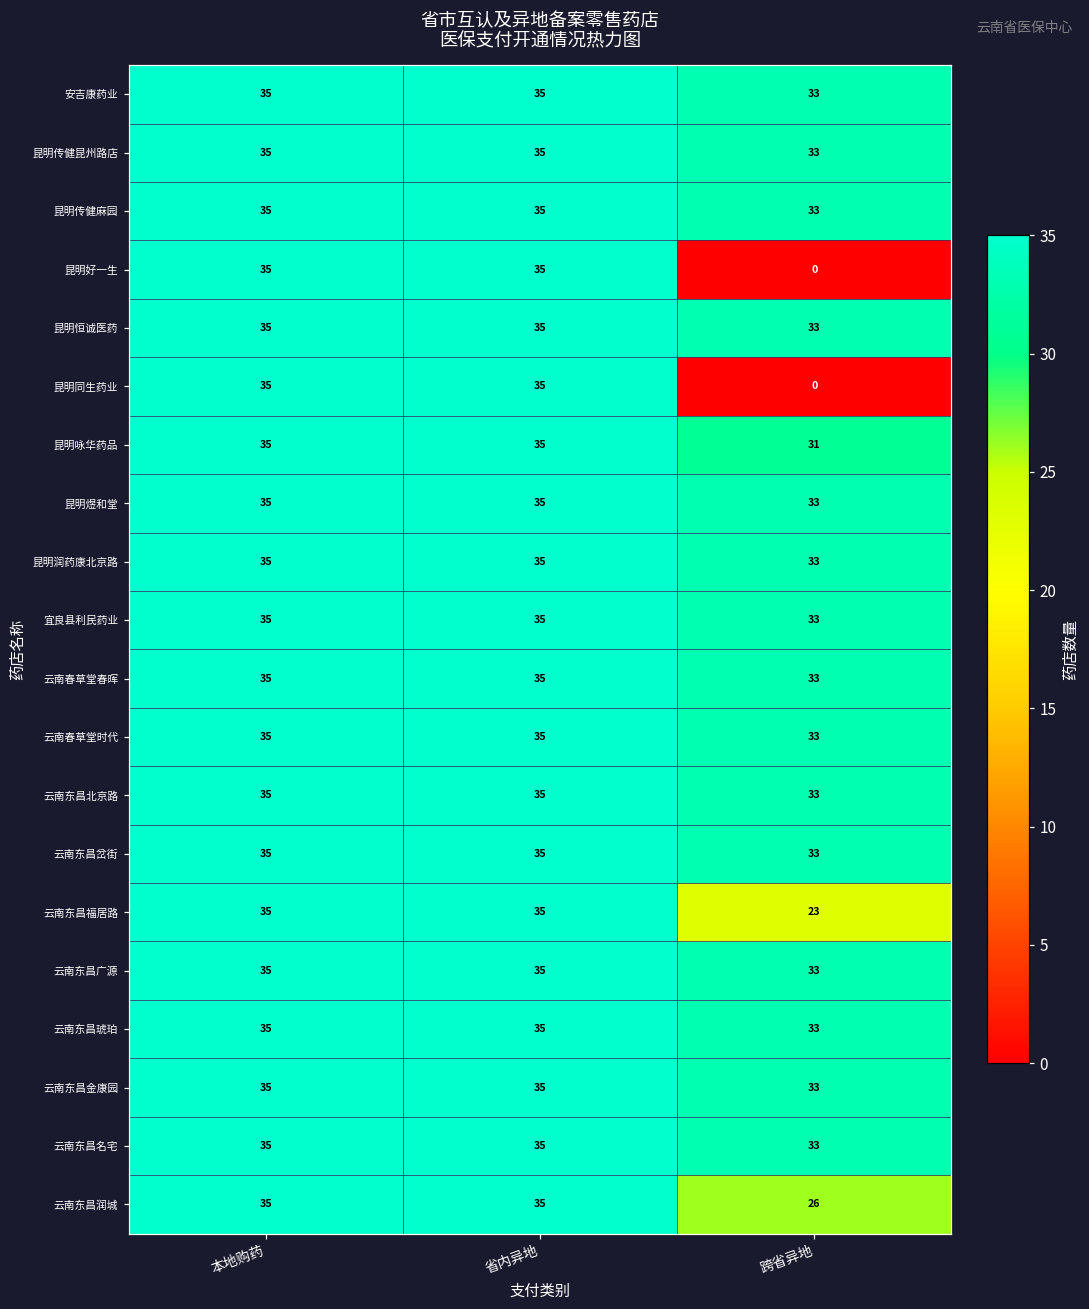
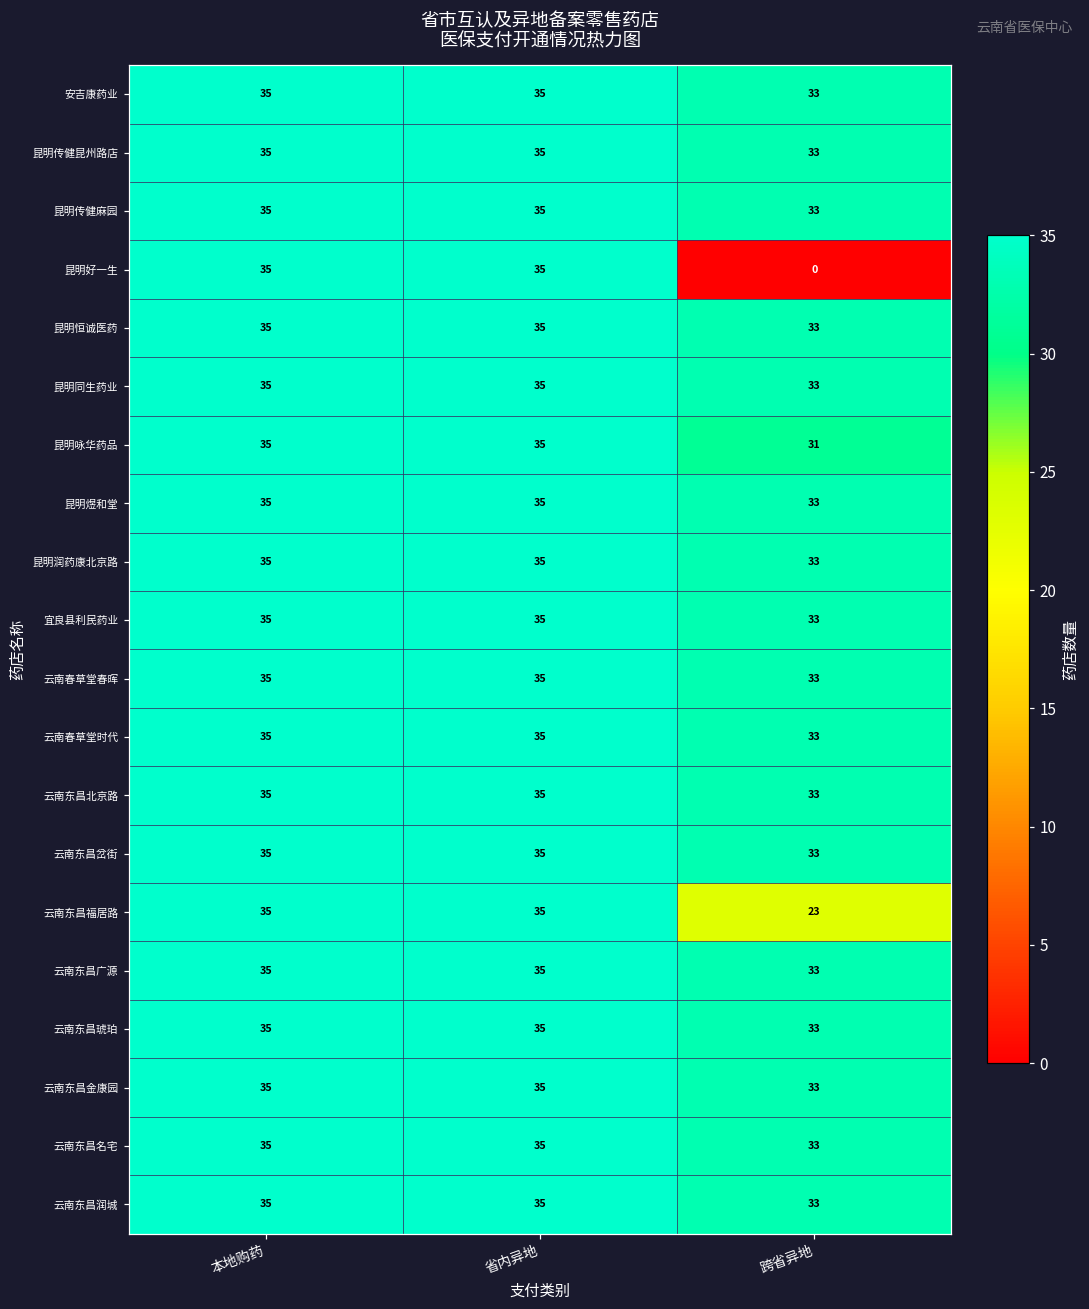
昆明同生药业, 跨省异地: 0 -> 33
云南东昌润城, 跨省异地: 26 -> 33
